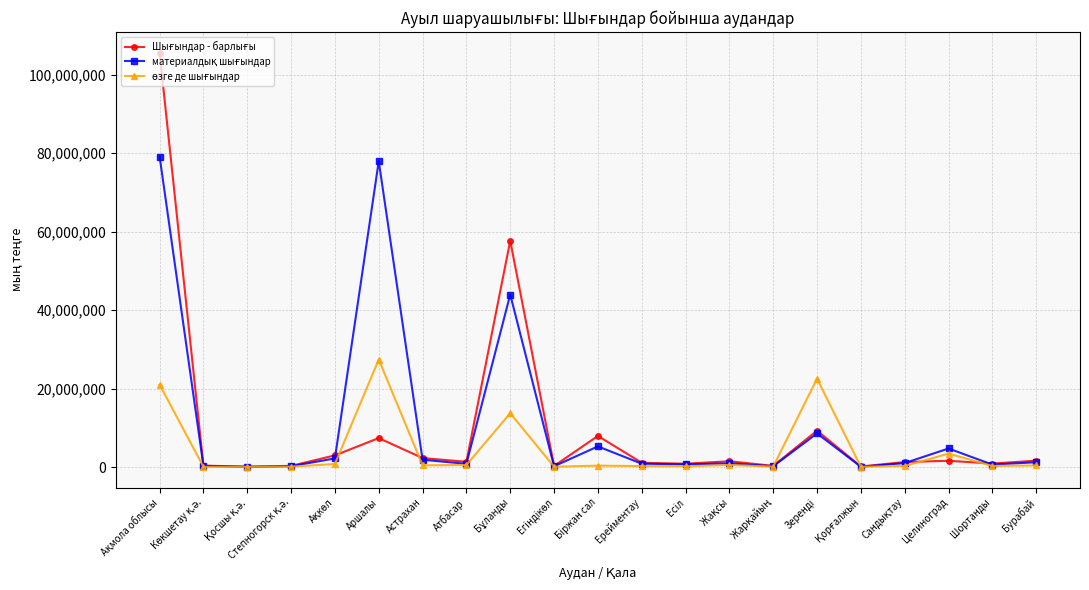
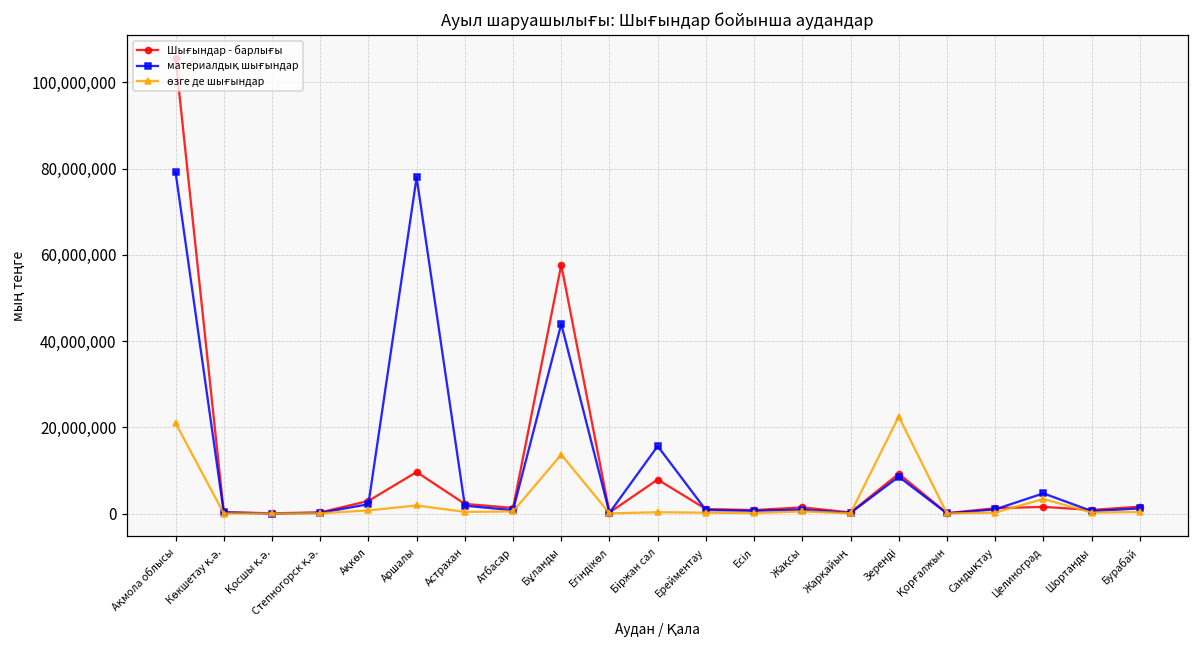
Шығындар - барлығы, Аршалы: 7,000,000 -> 10,000,000
өзге де шығындар, Аршалы: 27,000,000 -> 2,000,000
материалдық шығындар, Біржан сал: 5,000,000 -> 16,000,000
